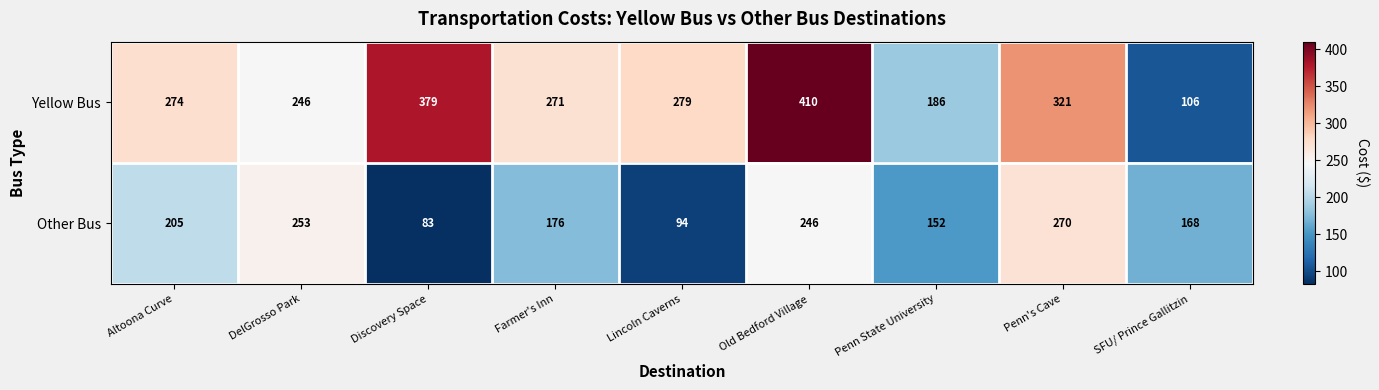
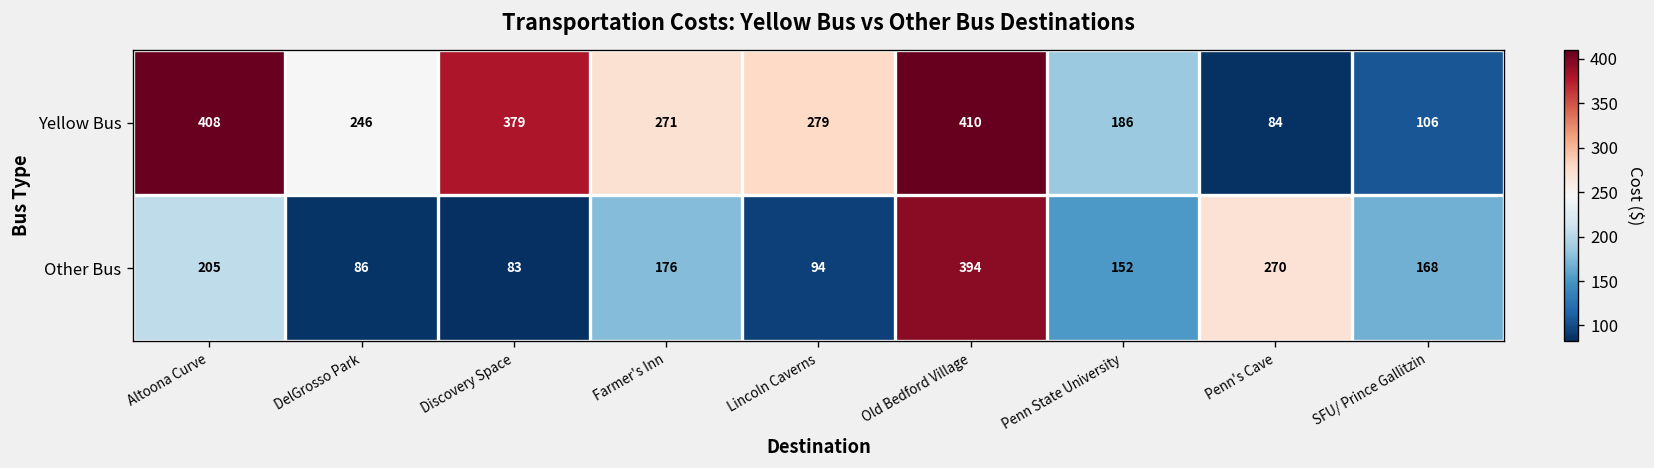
Yellow Bus, Altoona Curve: 274 -> 408
Yellow Bus, Penn's Cave: 321 -> 84
Other Bus, DelGrosso Park: 253 -> 86
Other Bus, Old Bedford Village: 246 -> 394
